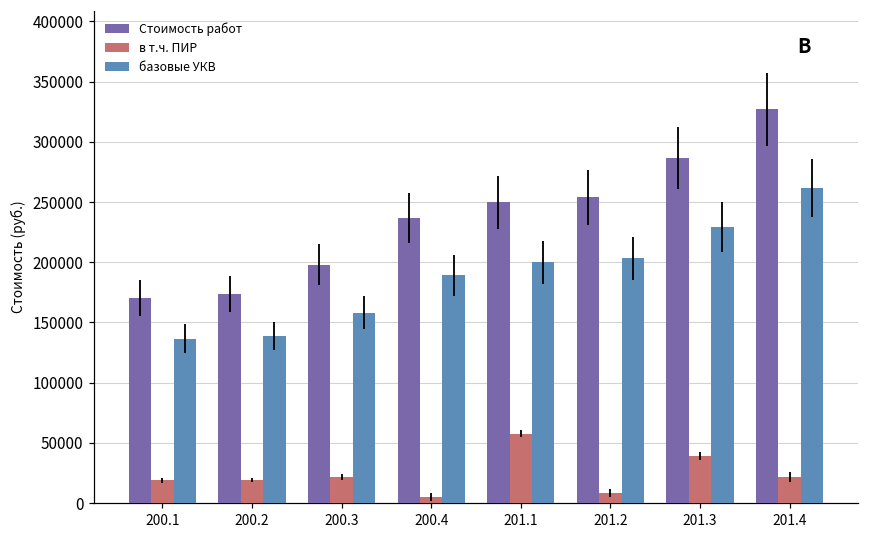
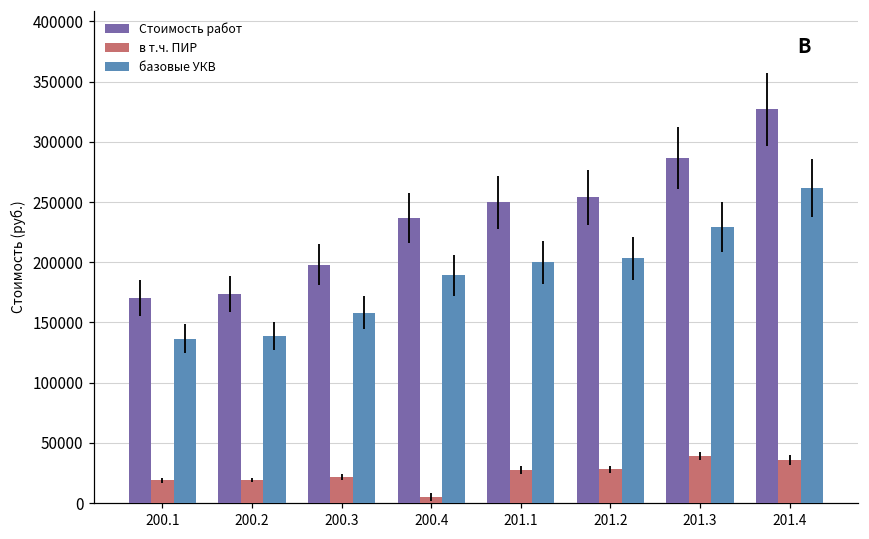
в т.ч. ПИР, 201.1: 58000 -> 27000
в т.ч. ПИР, 201.2: 8000 -> 28000
в т.ч. ПИР, 201.4: 21000 -> 36000
